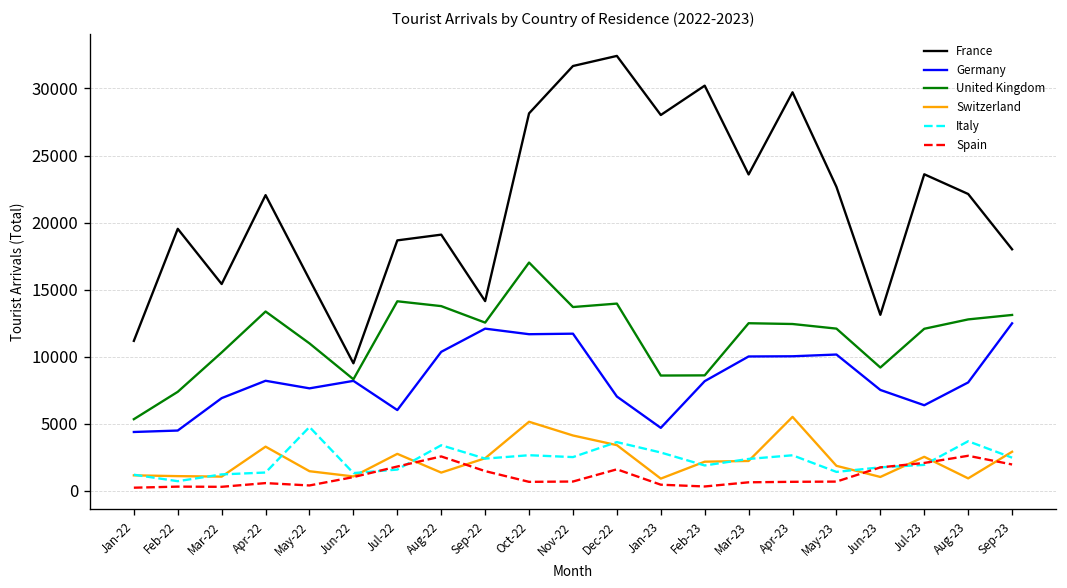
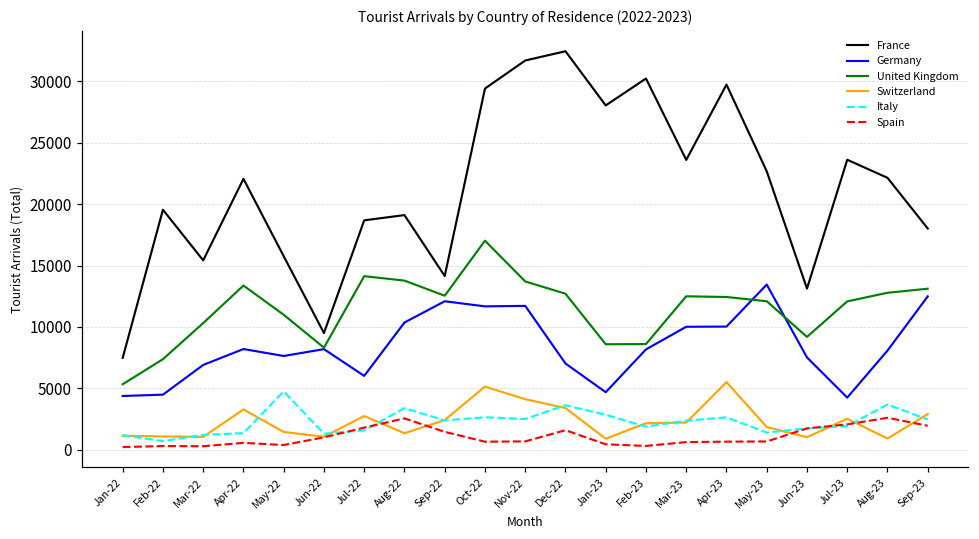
France, Jan-22: 11200 -> 7500
France, Oct-22: 28100 -> 29400
United Kingdom, Dec-22: 14000 -> 12700
Germany, May-23: 10200 -> 13400
Germany, Jul-23: 6400 -> 4300
